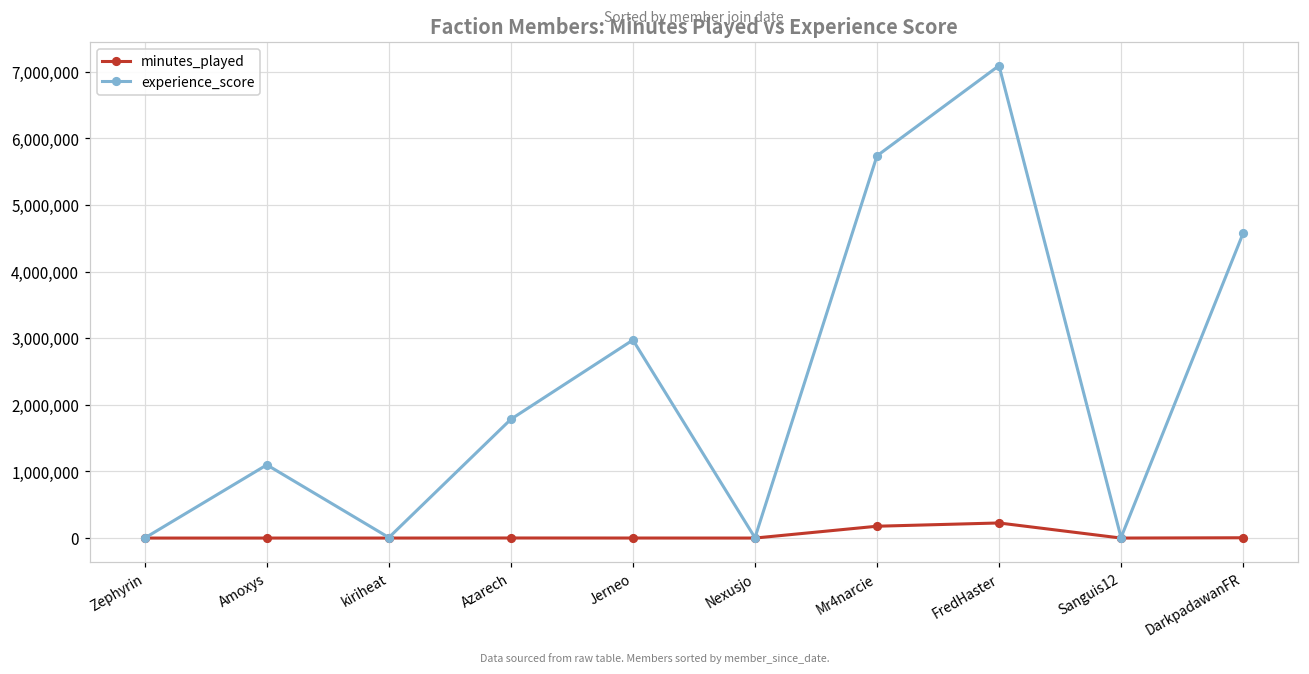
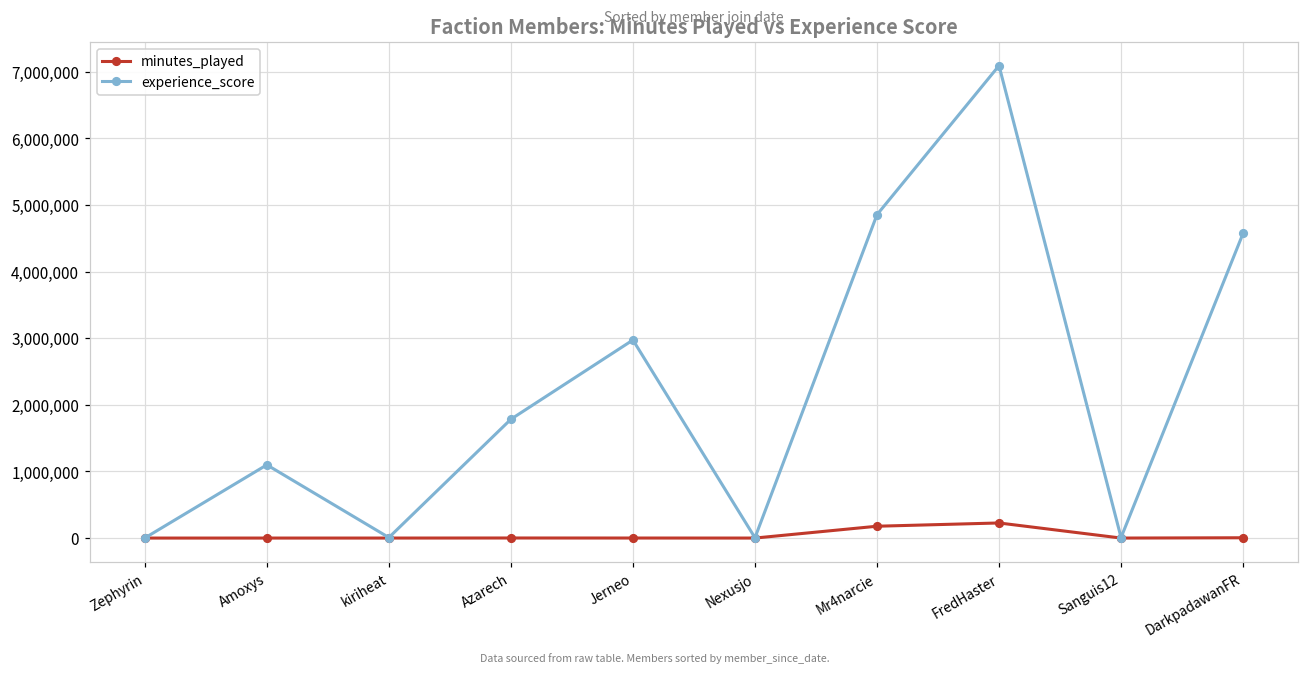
experience_score, Mr4narcie: 5,700,000 -> 4,900,000
